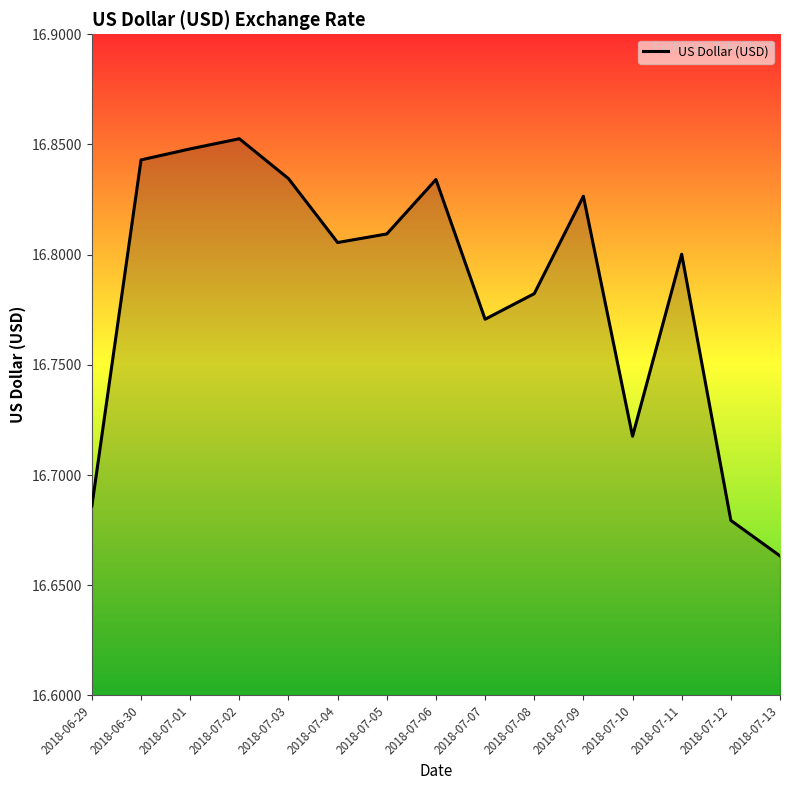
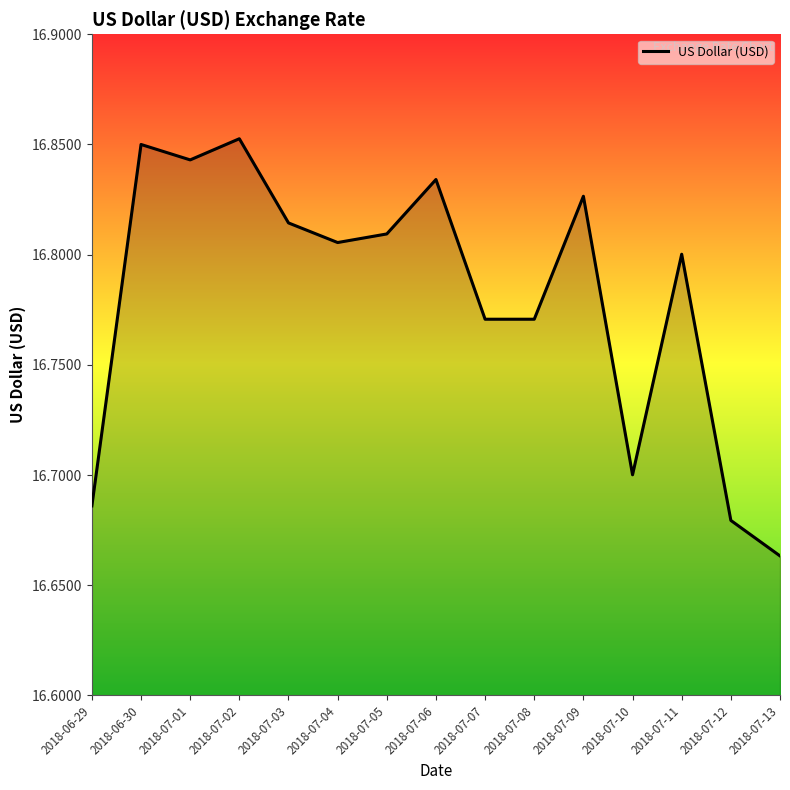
2018-06-30: 16.843 -> 16.850
2018-07-01: 16.848 -> 16.843
2018-07-03: 16.835 -> 16.814
2018-07-08: 16.782 -> 16.771
2018-07-10: 16.718 -> 16.700
